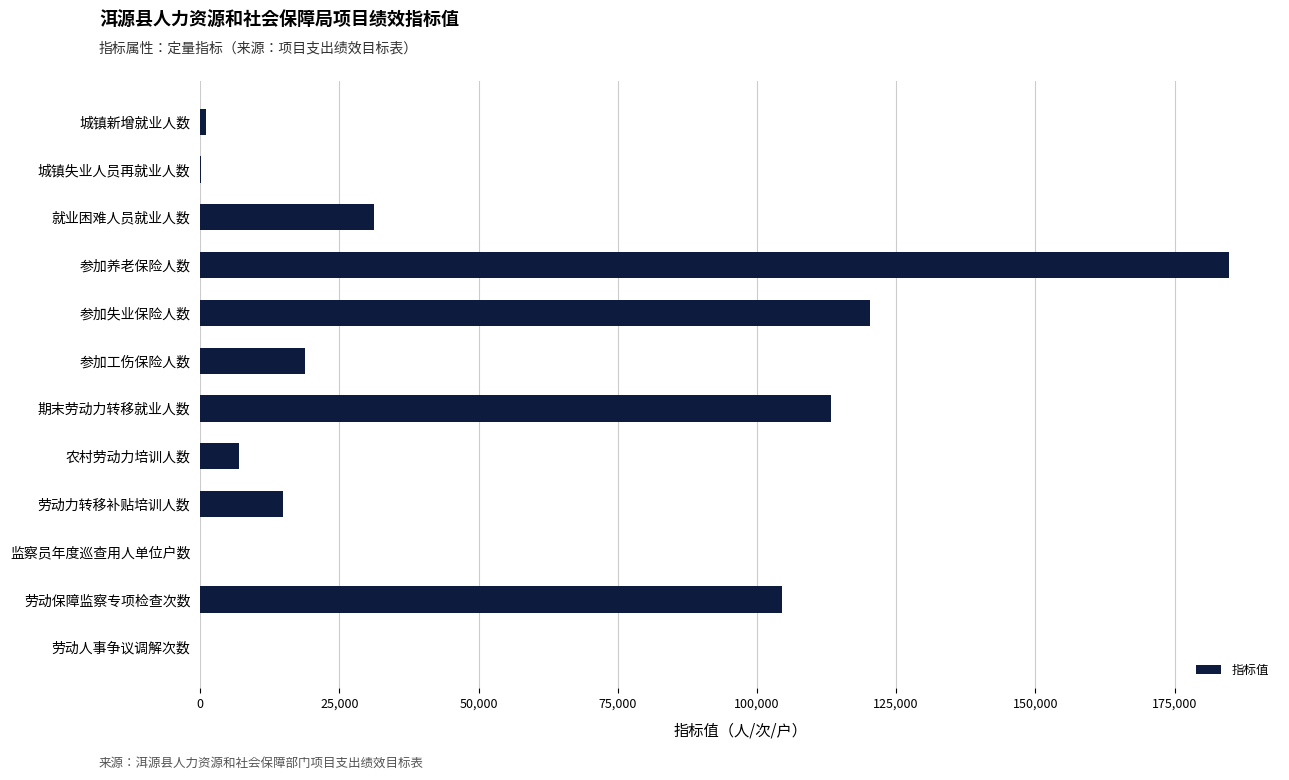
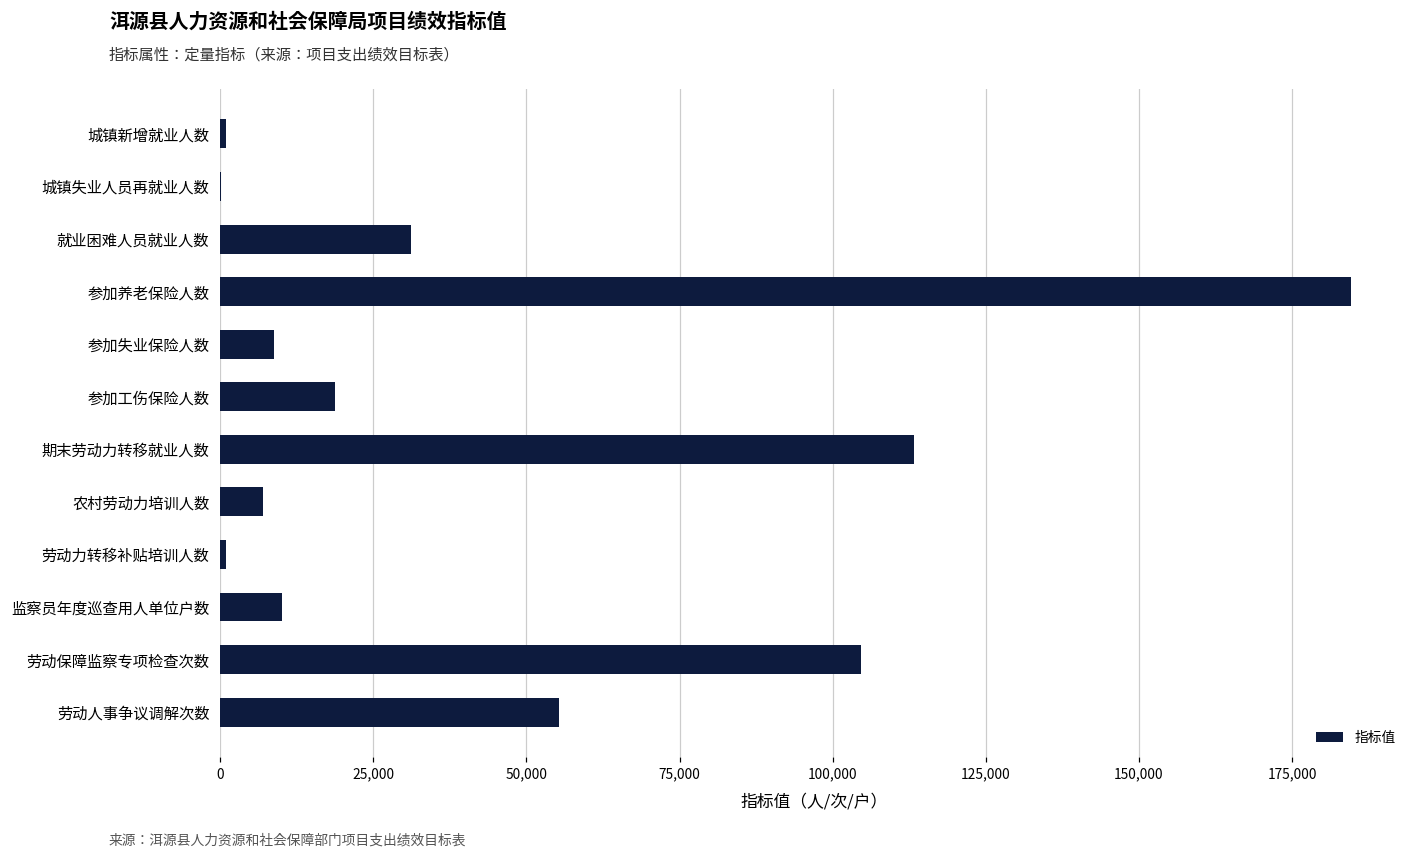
参加失业保险人数: 120,000 -> 9,000
劳动力转移补贴培训人数: 15,000 -> 1,000
监察员年度巡查用人单位户数: 0 -> 10,000
劳动人事争议调解次数: 0 -> 55,000
